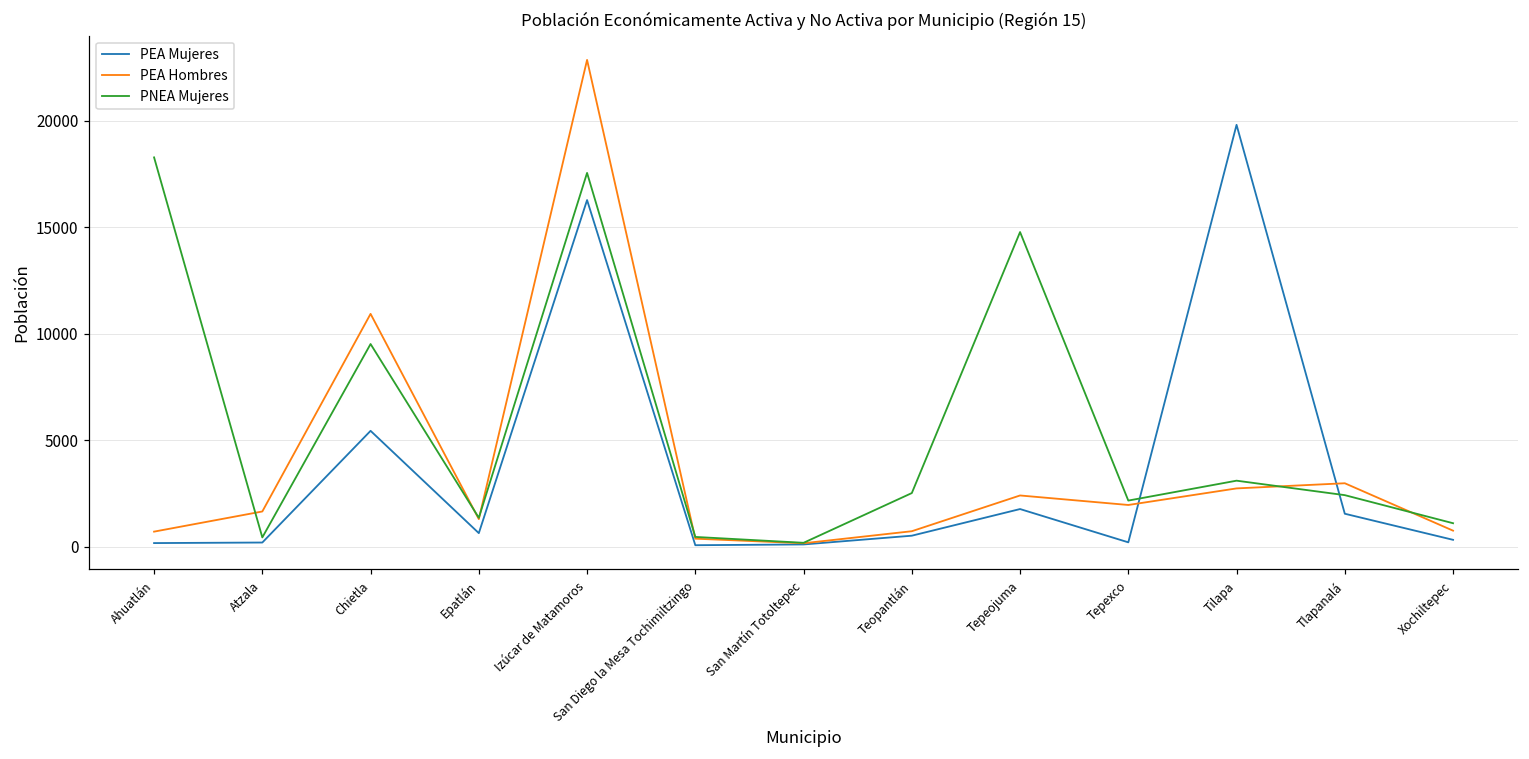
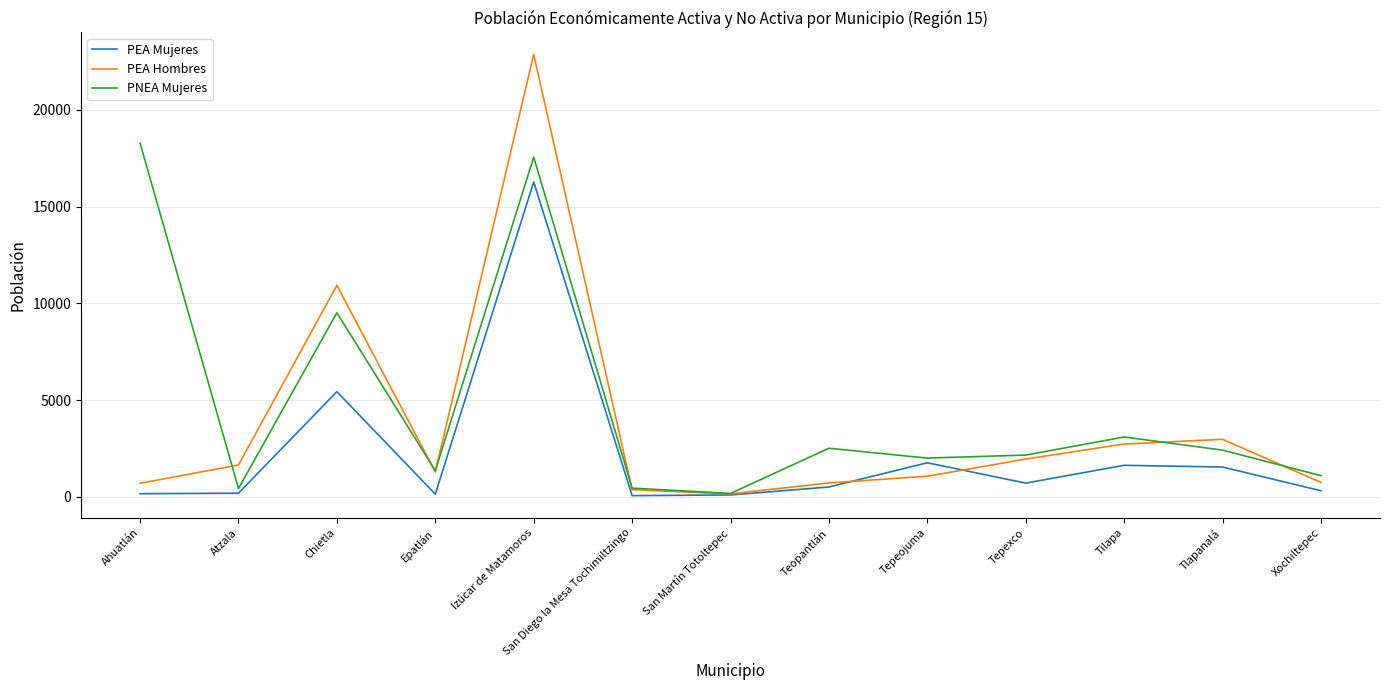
PEA Mujeres, Epatlán: 600 -> 100
PEA Hombres, Tepeojuma: 2400 -> 1100
PNEA Mujeres, Tepeojuma: 14800 -> 2000
PEA Mujeres, Tepexco: 200 -> 700
PEA Mujeres, Tilapa: 19800 -> 1600
